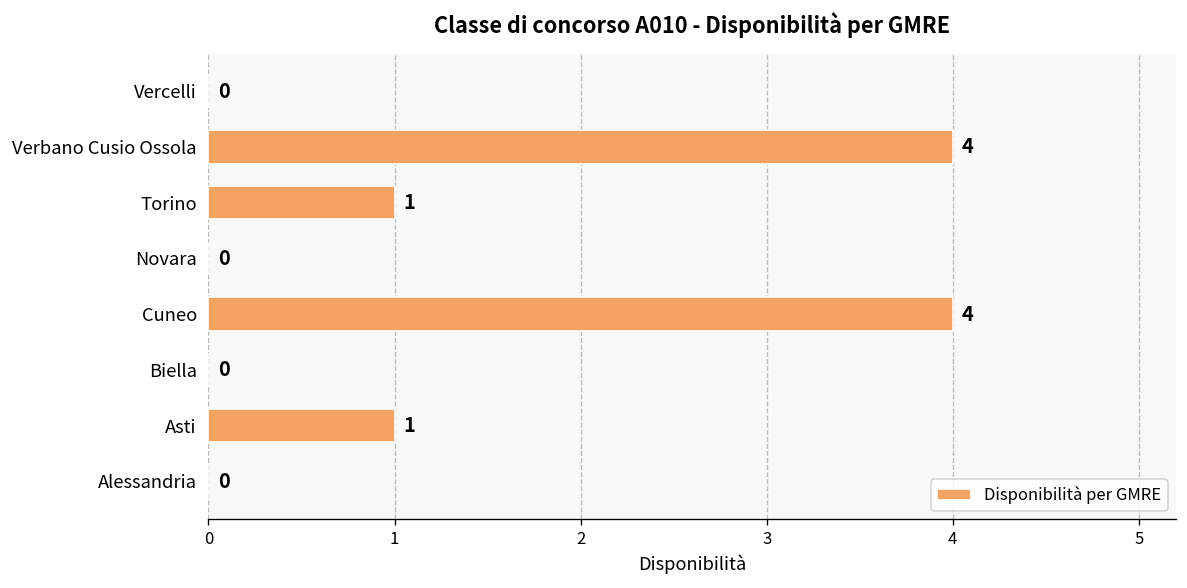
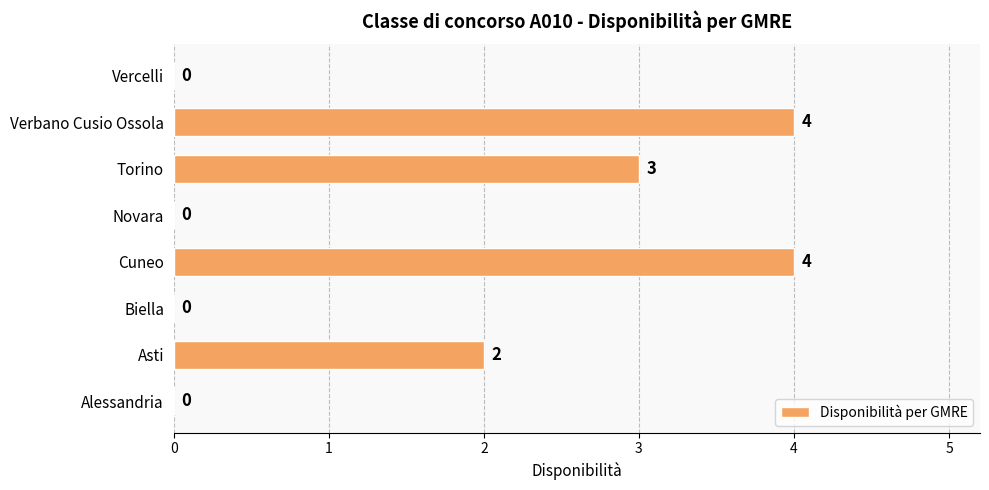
Torino: 1 -> 3
Asti: 1 -> 2
